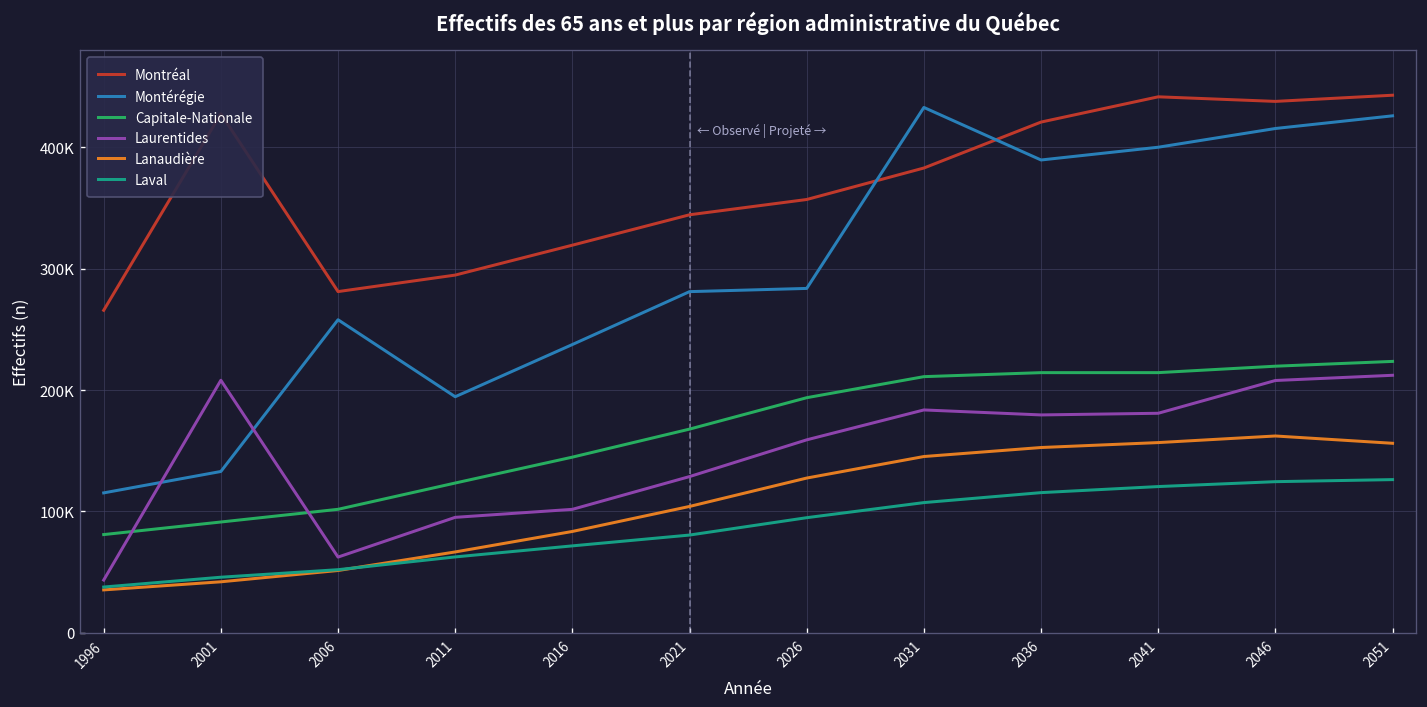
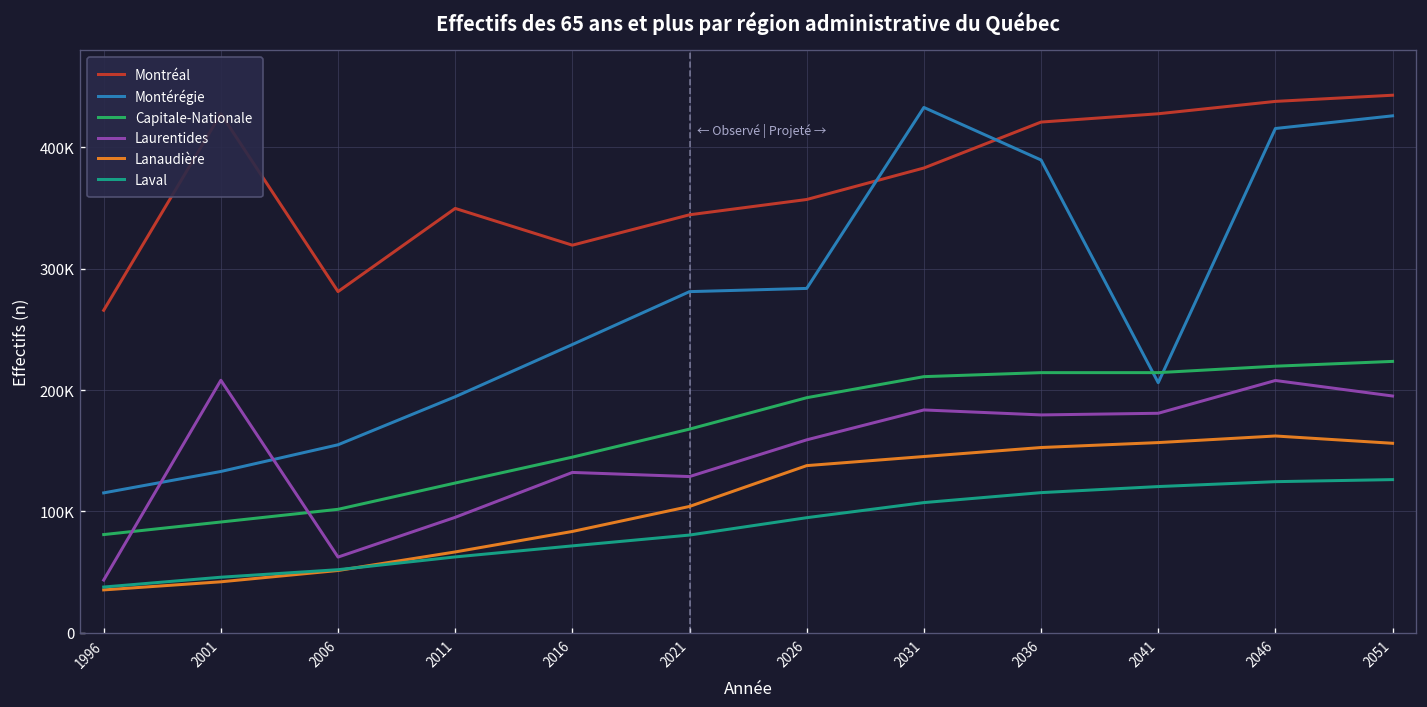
Montérégie, 2006: 258000 -> 155000
Montréal, 2011: 295000 -> 350000
Laurentides, 2016: 102000 -> 132000
Lanaudière, 2026: 128000 -> 138000
Montréal, 2041: 442000 -> 428000
Montérégie, 2041: 400000 -> 206000
Laurentides, 2051: 212000 -> 195000
